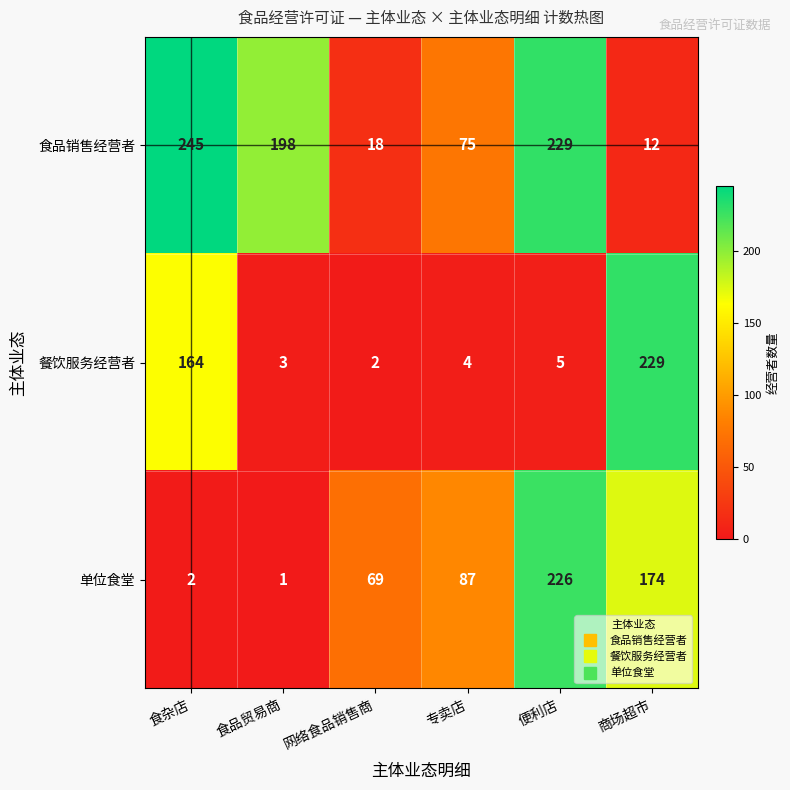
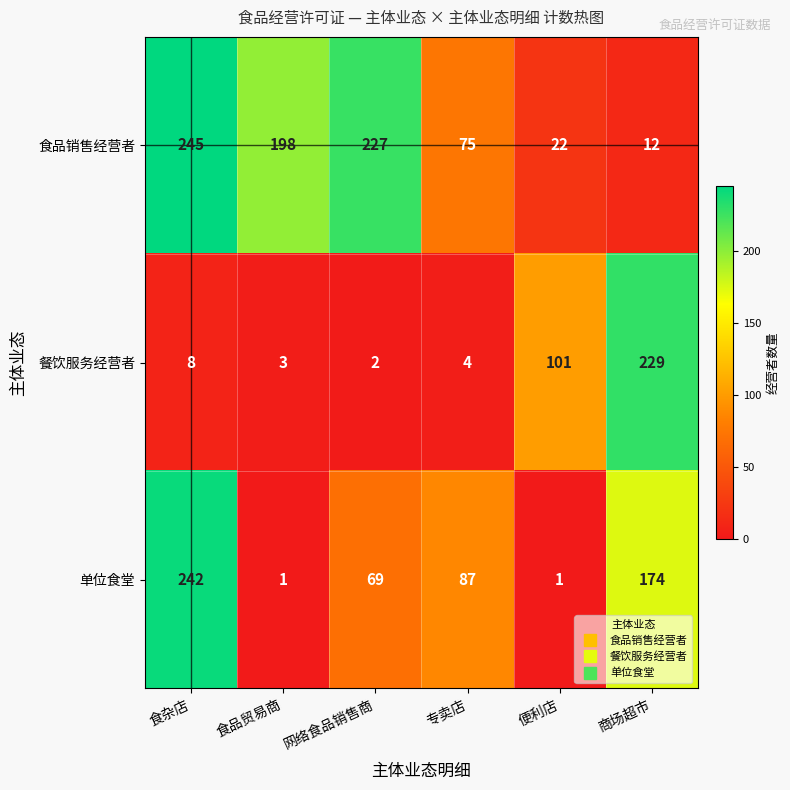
食品销售经营者, 网络食品销售商: 18 -> 227
食品销售经营者, 便利店: 229 -> 22
餐饮服务经营者, 食杂店: 164 -> 8
餐饮服务经营者, 便利店: 5 -> 101
单位食堂, 食杂店: 2 -> 242
单位食堂, 便利店: 226 -> 1
